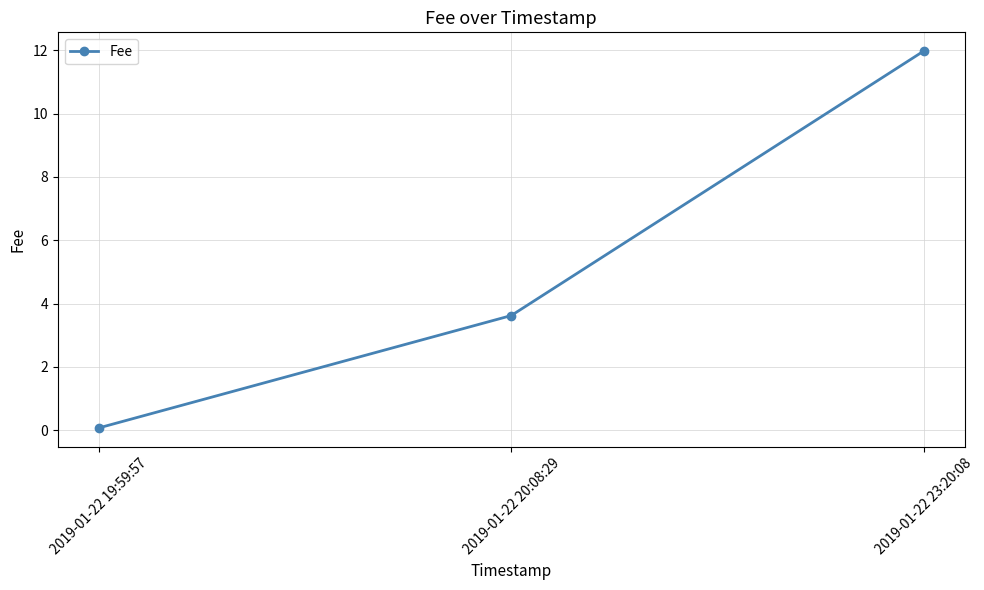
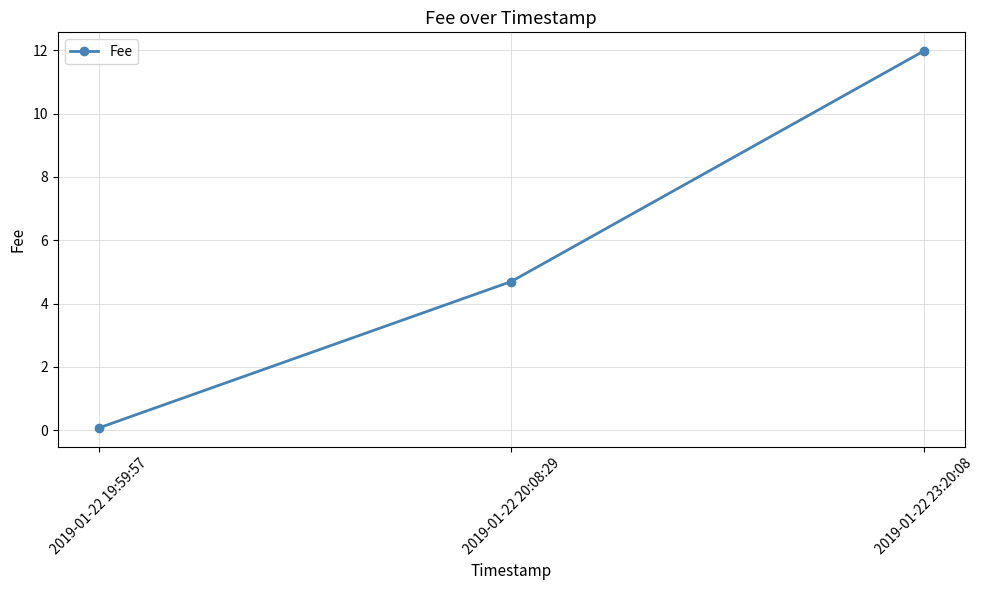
2019-01-22 20:08:29: 3.6 -> 4.7
